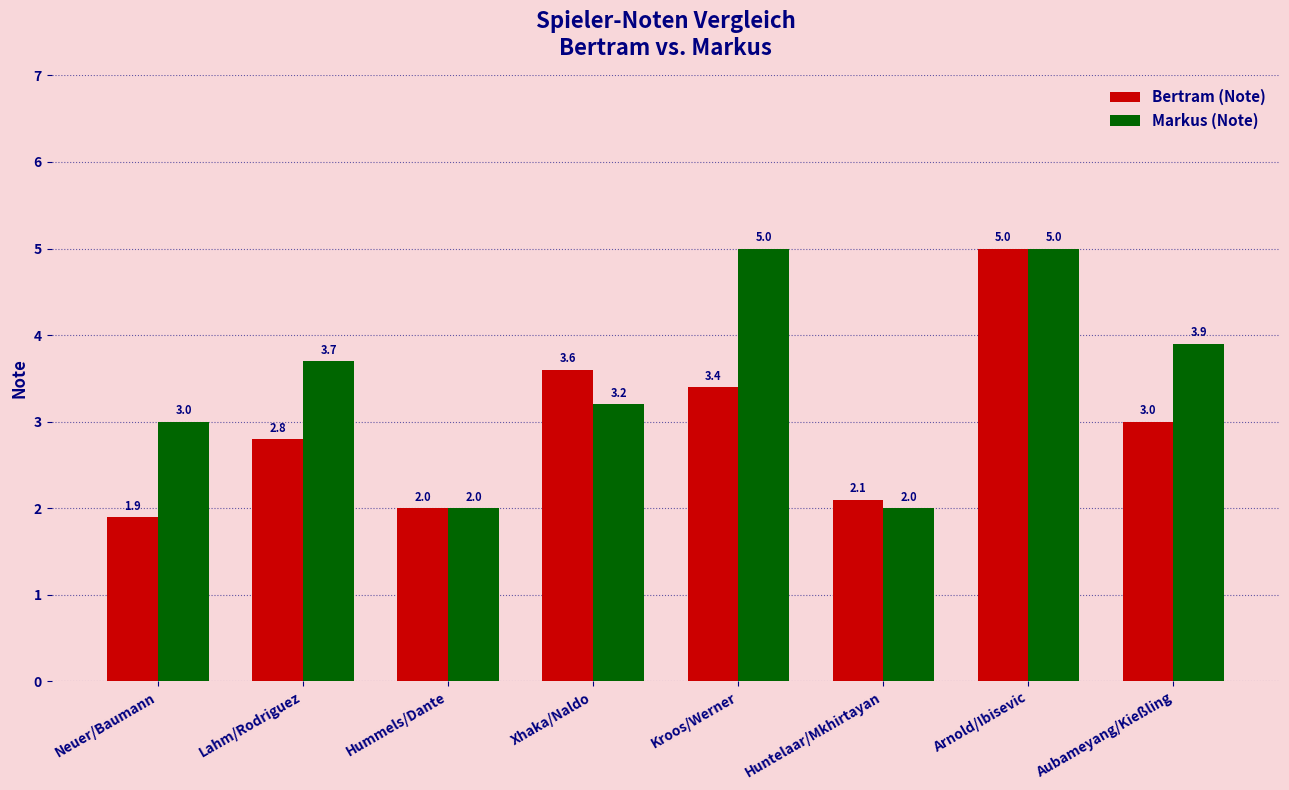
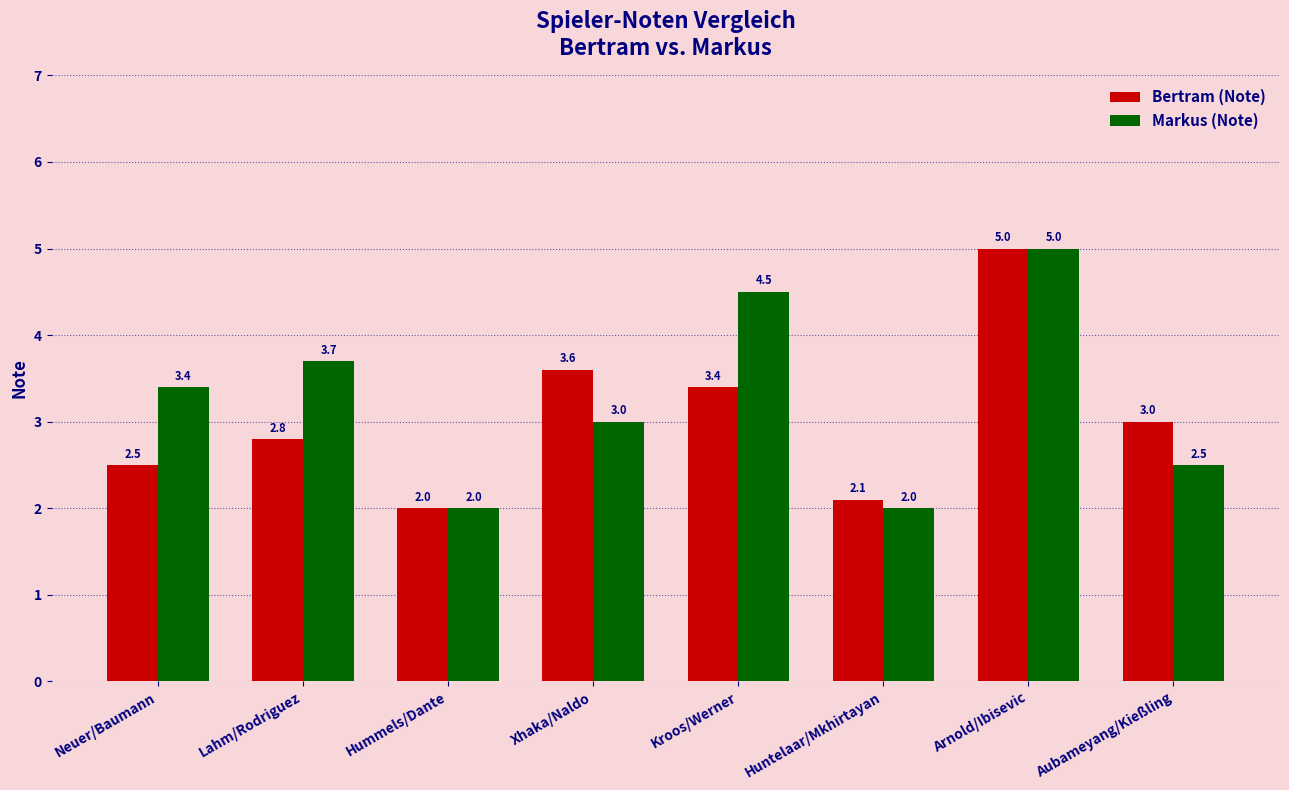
Bertram (Note), Neuer/Baumann: 1.9 -> 2.5
Markus (Note), Neuer/Baumann: 3.0 -> 3.4
Markus (Note), Xhaka/Naldo: 3.2 -> 3.0
Markus (Note), Kroos/Werner: 5.0 -> 4.5
Markus (Note), Aubameyang/Kießling: 3.9 -> 2.5
